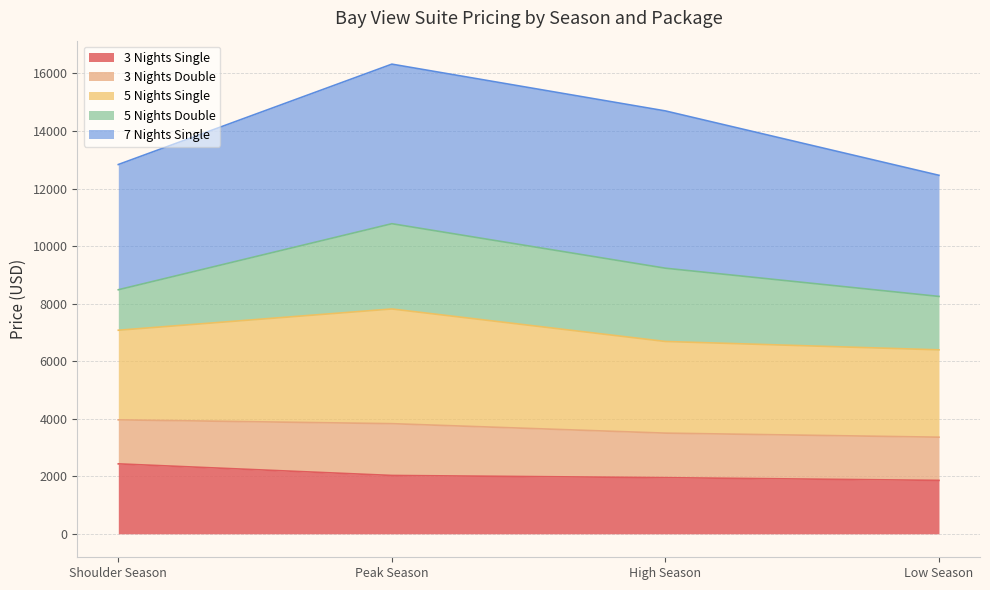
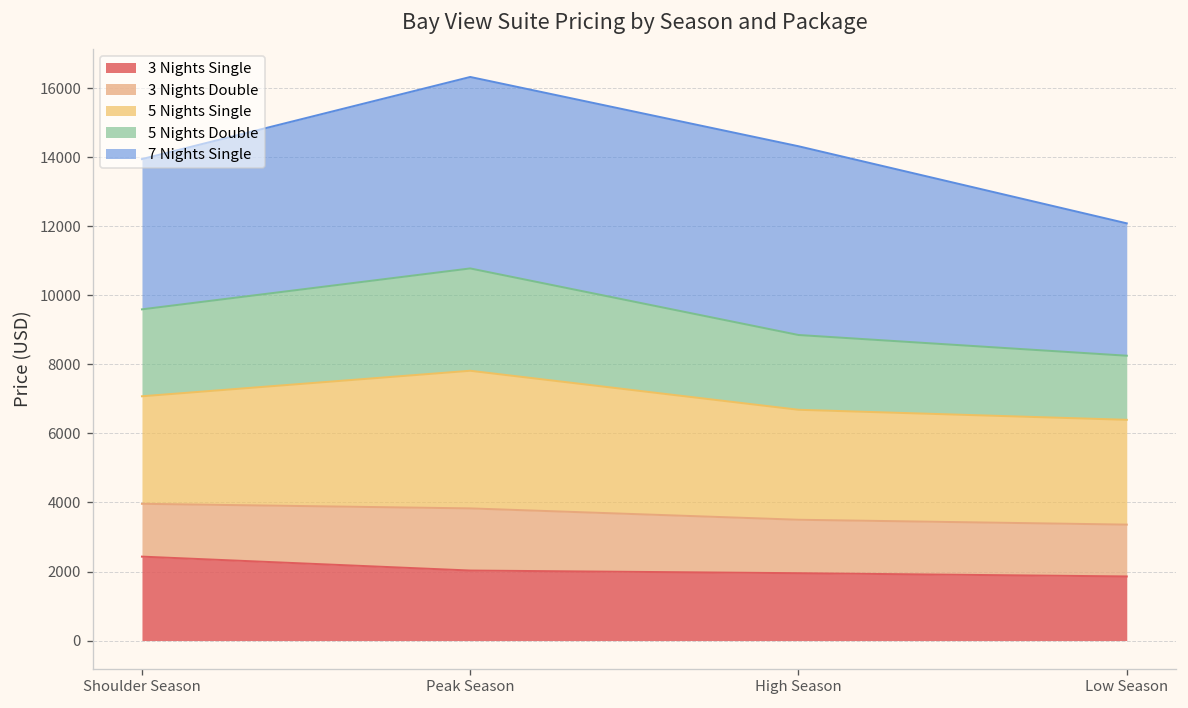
5 Nights Double, Shoulder Season: 1400 -> 2500
5 Nights Double, High Season: 2500 -> 2200
7 Nights Single, Low Season: 4200 -> 3800
